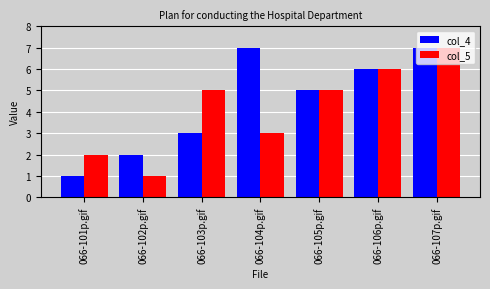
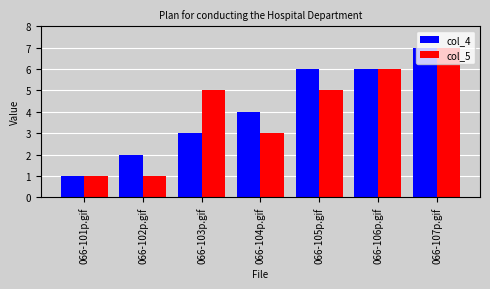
col_5, 066-101p.gif: 2 -> 1
col_4, 066-104p.gif: 7 -> 4
col_4, 066-105p.gif: 5 -> 6
